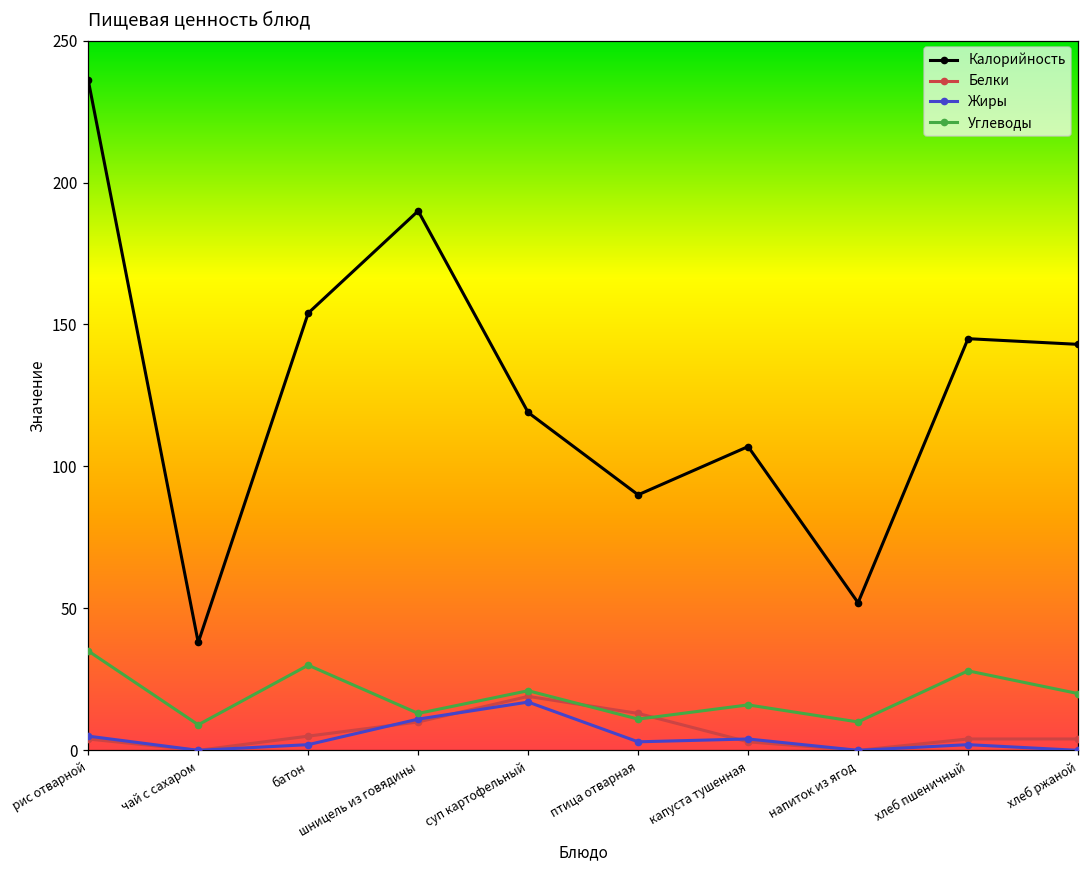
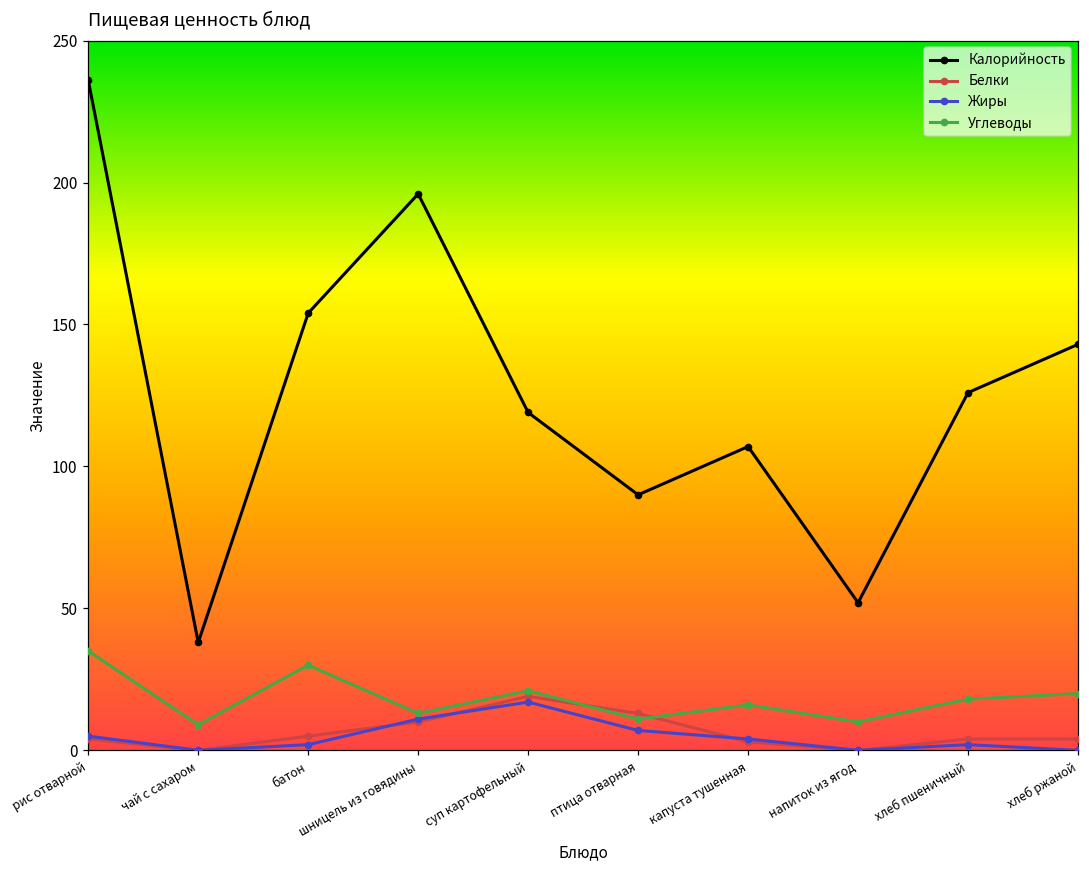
Калорийность, шницель из говядины: 190 -> 196
Жиры, птица отварная: 3 -> 7
Калорийность, хлеб пшеничный: 145 -> 126
Углеводы, хлеб пшеничный: 28 -> 18
